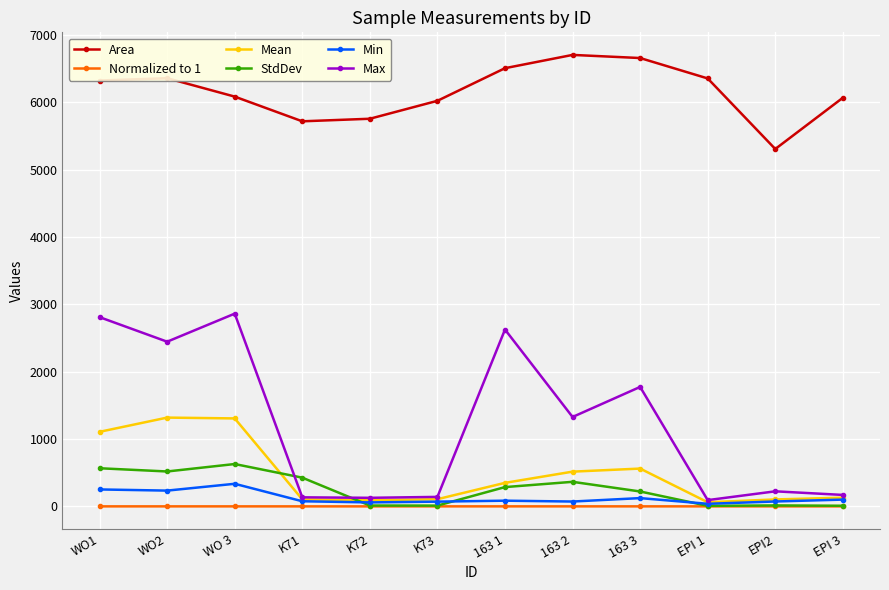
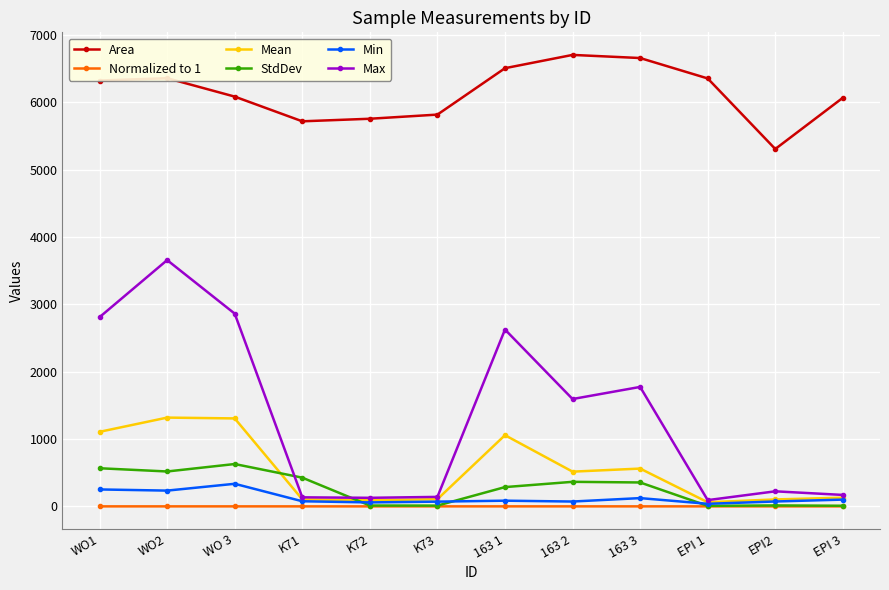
Max, WO2: 2400 -> 3700
Area, K73: 6000 -> 5800
Mean, 163 1: 400 -> 1100
Max, 163 2: 1300 -> 1600
StdDev, 163 3: 200 -> 400
